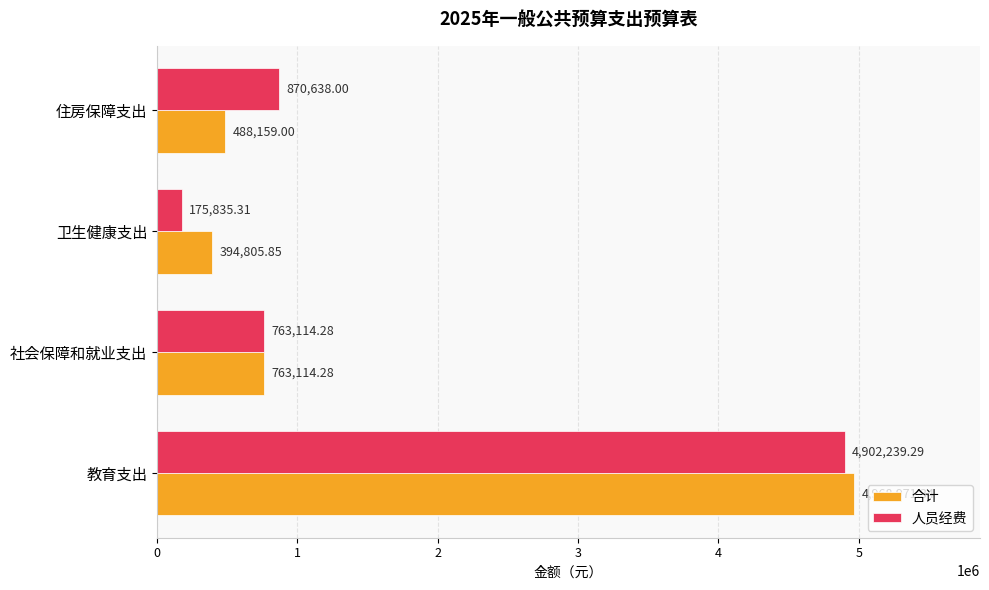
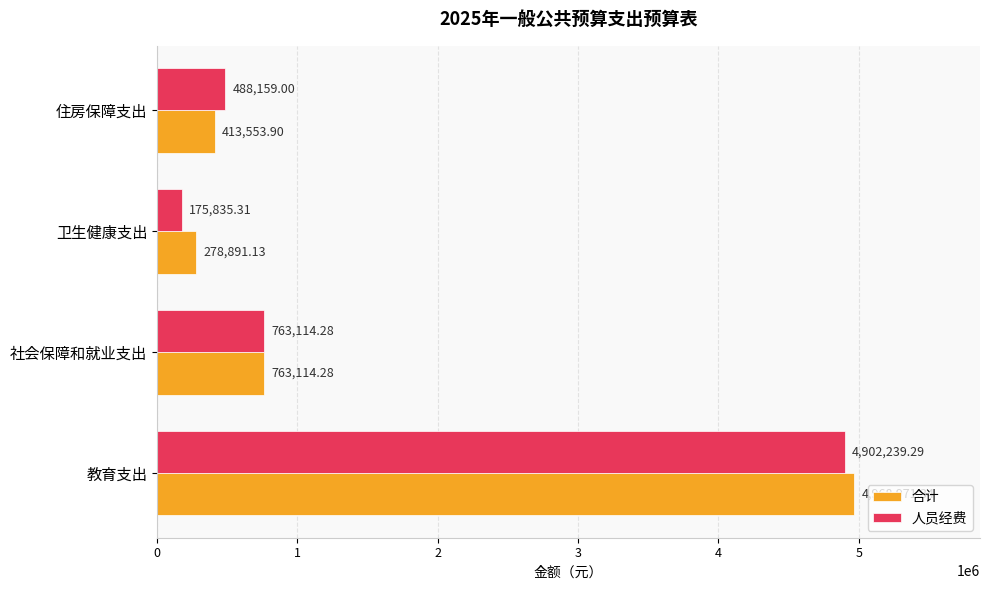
人员经费, 住房保障支出: 870,638.00 -> 488,159.00
合计, 住房保障支出: 488,159.00 -> 413,553.90
合计, 卫生健康支出: 394,805.85 -> 278,891.13
